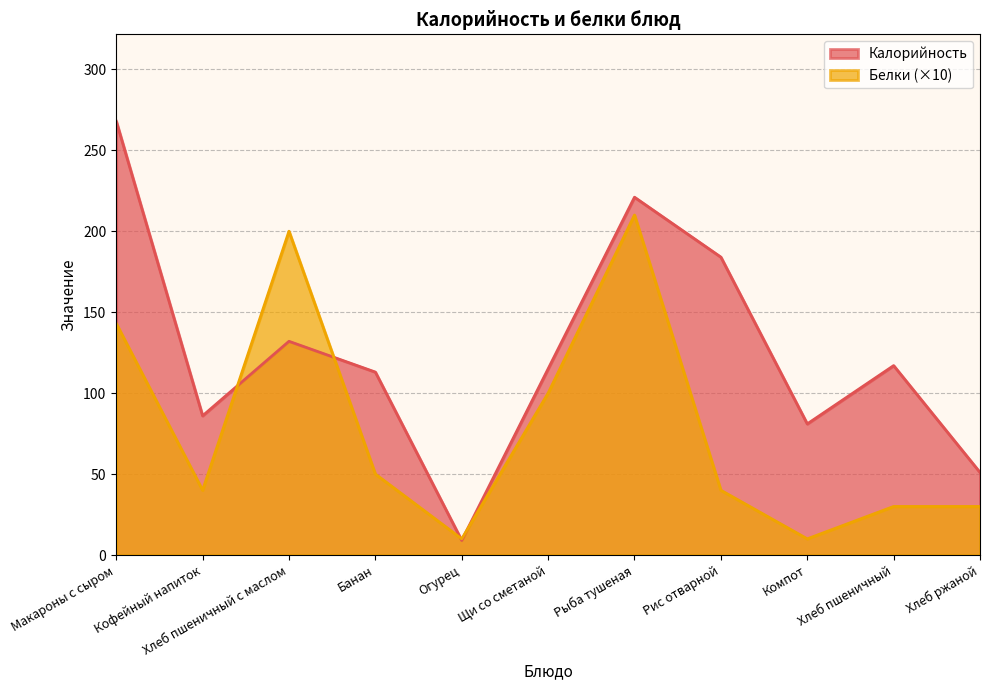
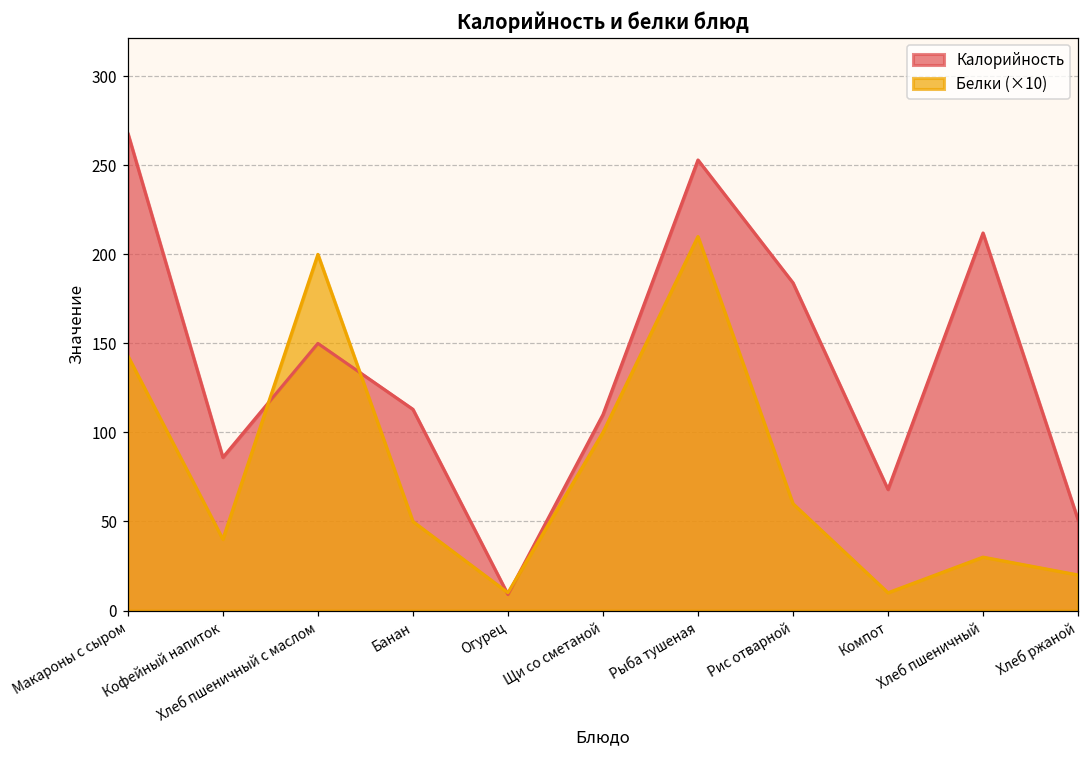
Калорийность, Хлеб пшеничный с маслом: 132 -> 150
Калорийность, Щи со сметаной: 115 -> 110
Калорийность, Рыба тушеная: 221 -> 253
Белки (×10), Рис отварной: 40 -> 60
Калорийность, Компот: 81 -> 68
Калорийность, Хлеб пшеничный: 117 -> 212
Белки (×10), Хлеб ржаной: 30 -> 20
